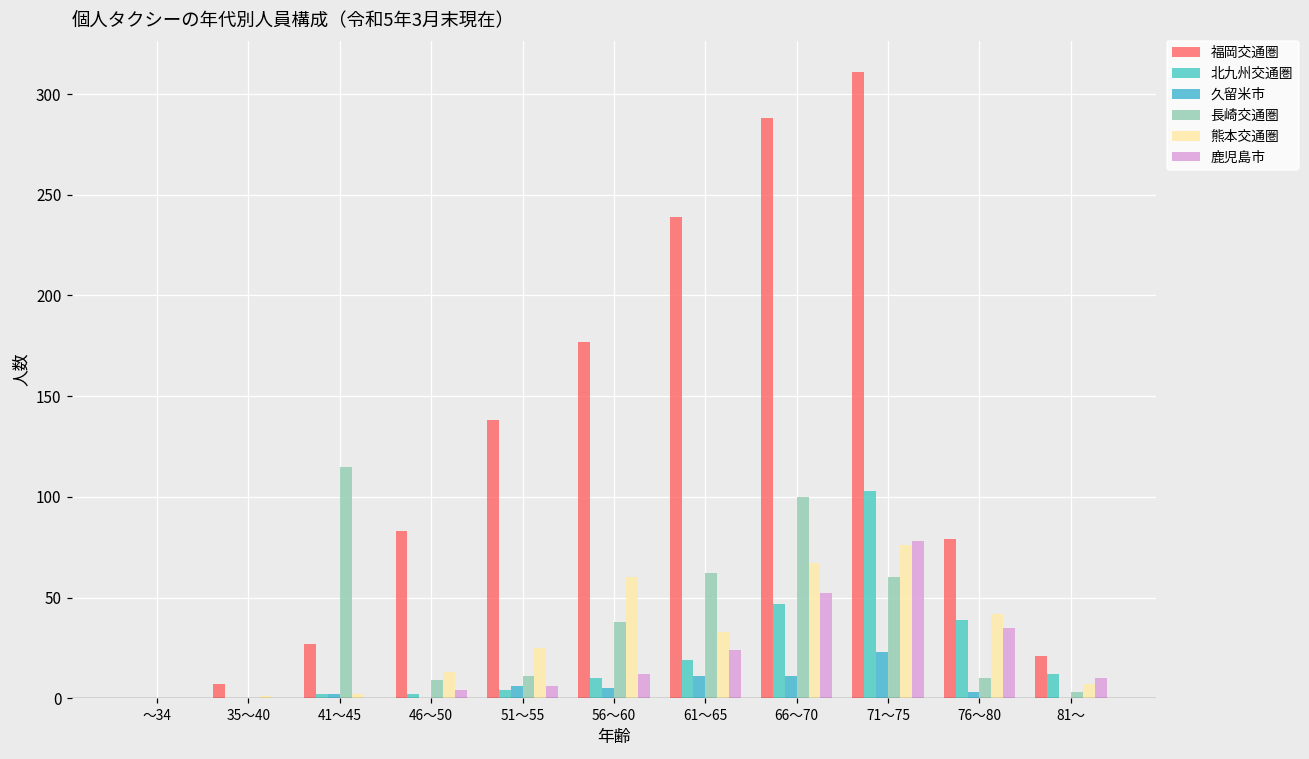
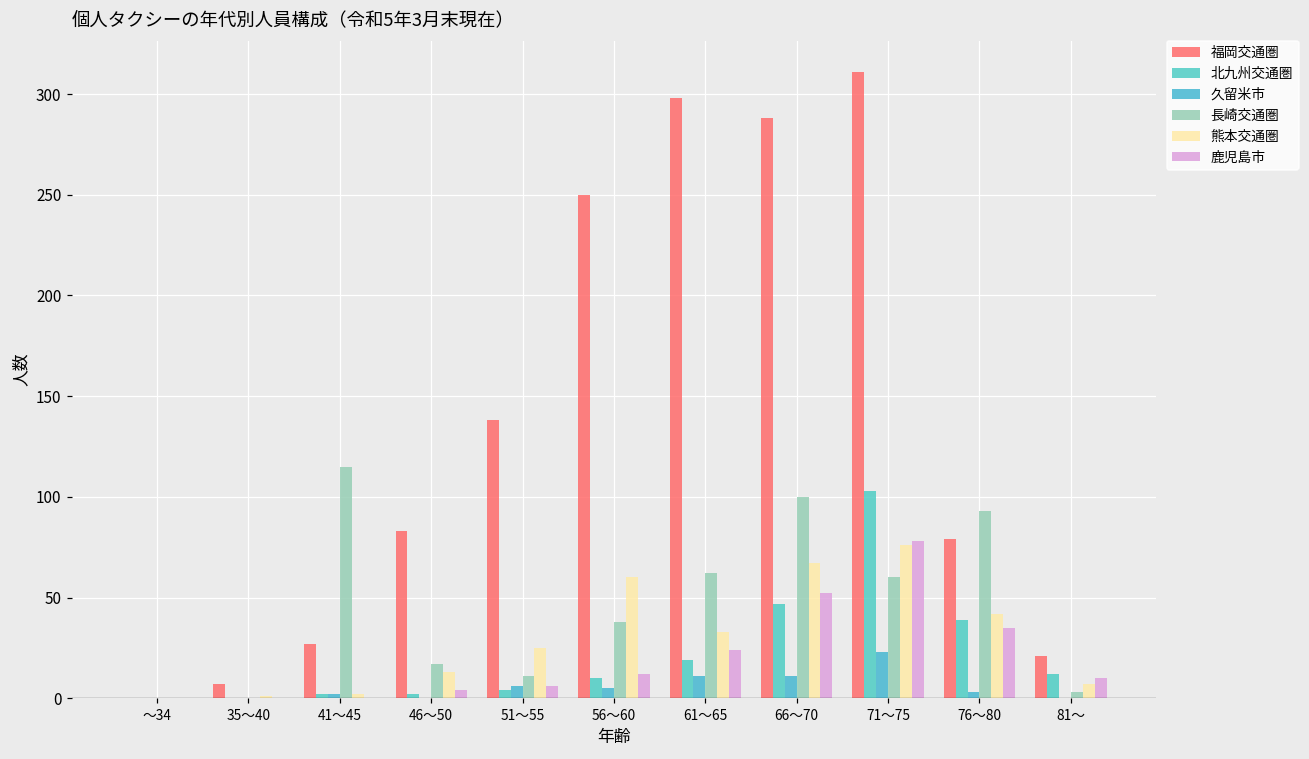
長崎交通圏, 46～50: 9 -> 17
福岡交通圏, 56～60: 177 -> 250
福岡交通圏, 61～65: 239 -> 298
長崎交通圏, 76～80: 10 -> 93
